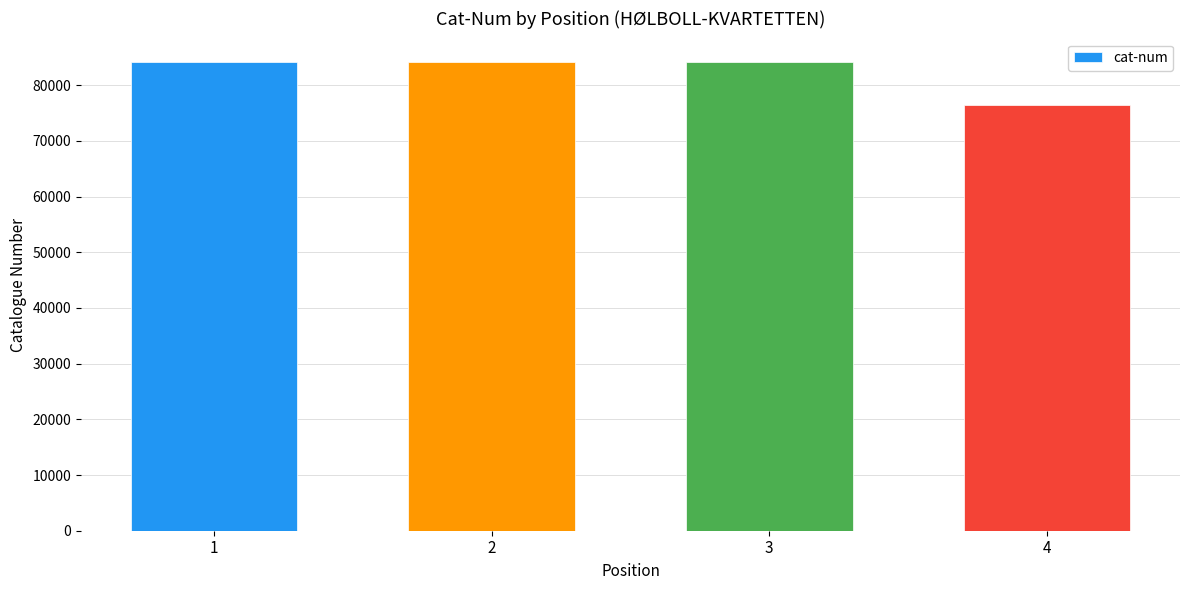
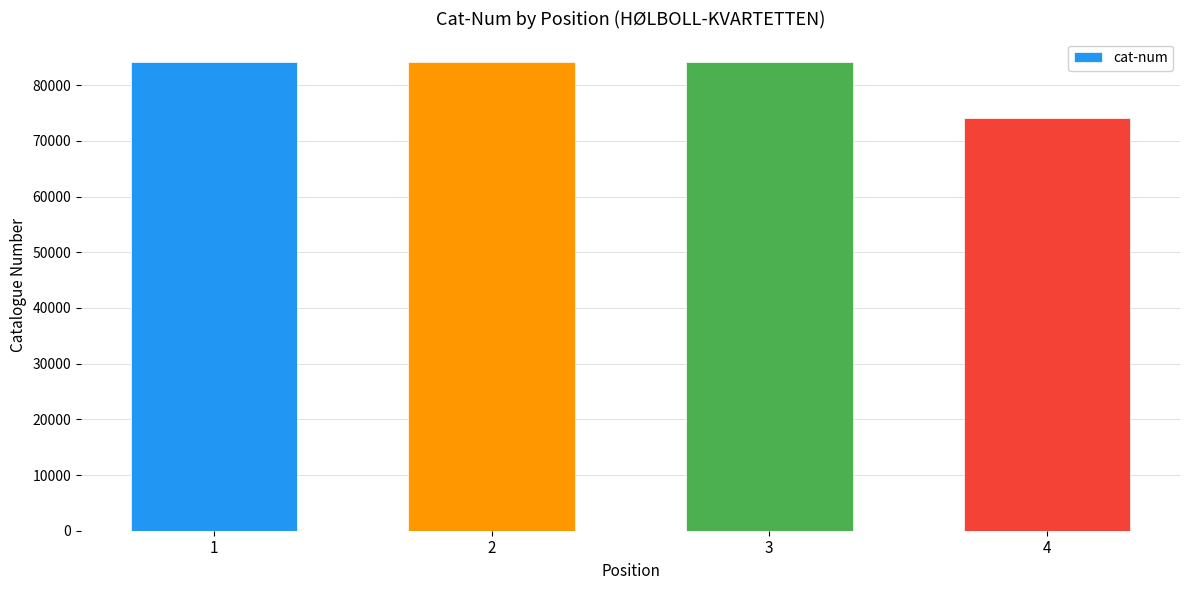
4: 76000 -> 74000
